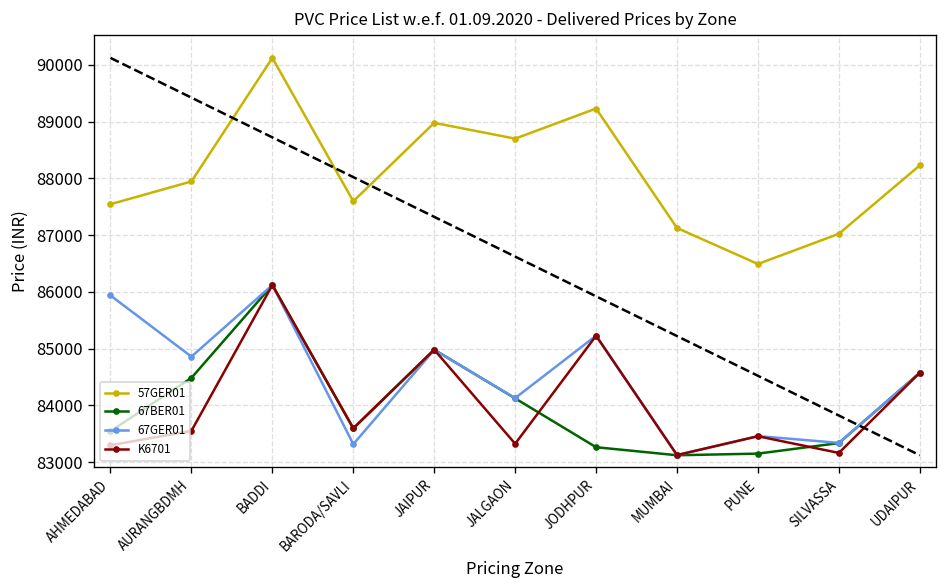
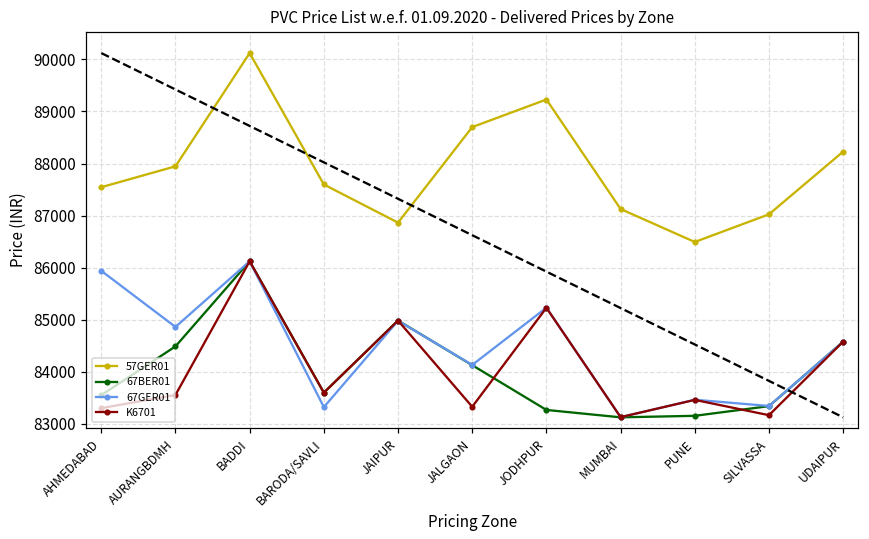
57GER01, JAIPUR: 89000 -> 86900
